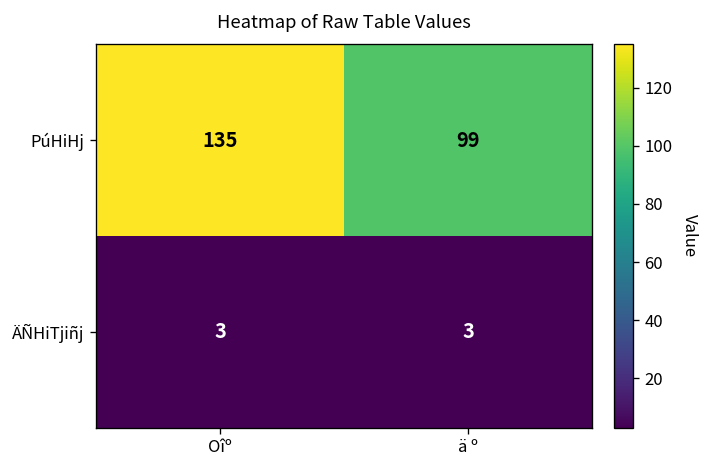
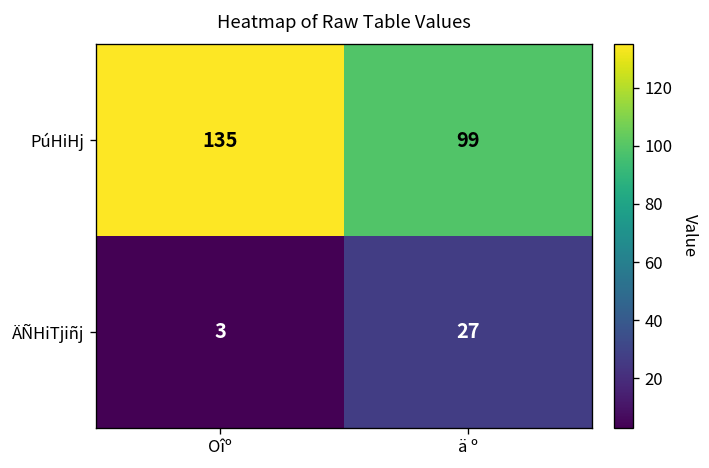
ÄÑHiTjiñj, ä º: 3 -> 27
